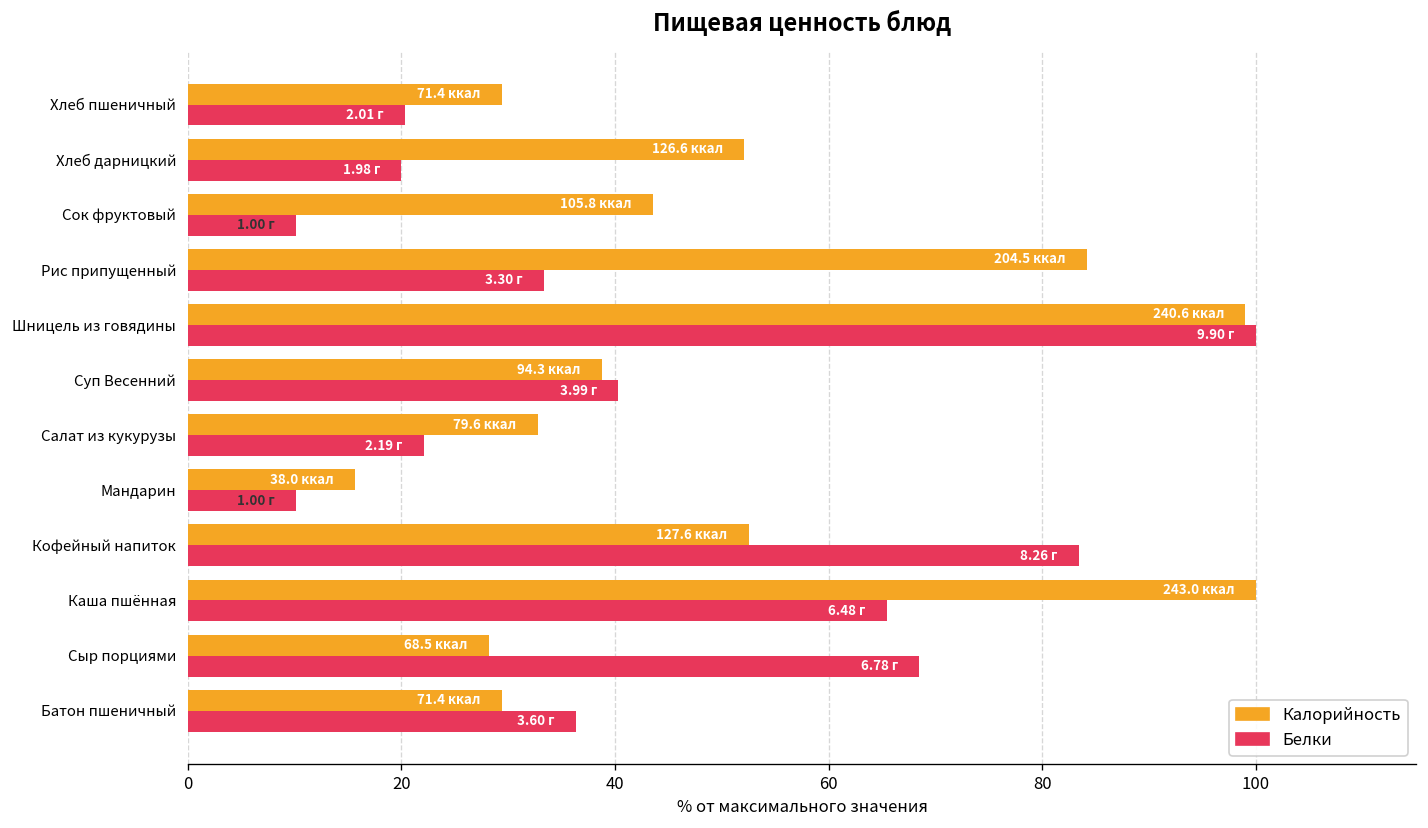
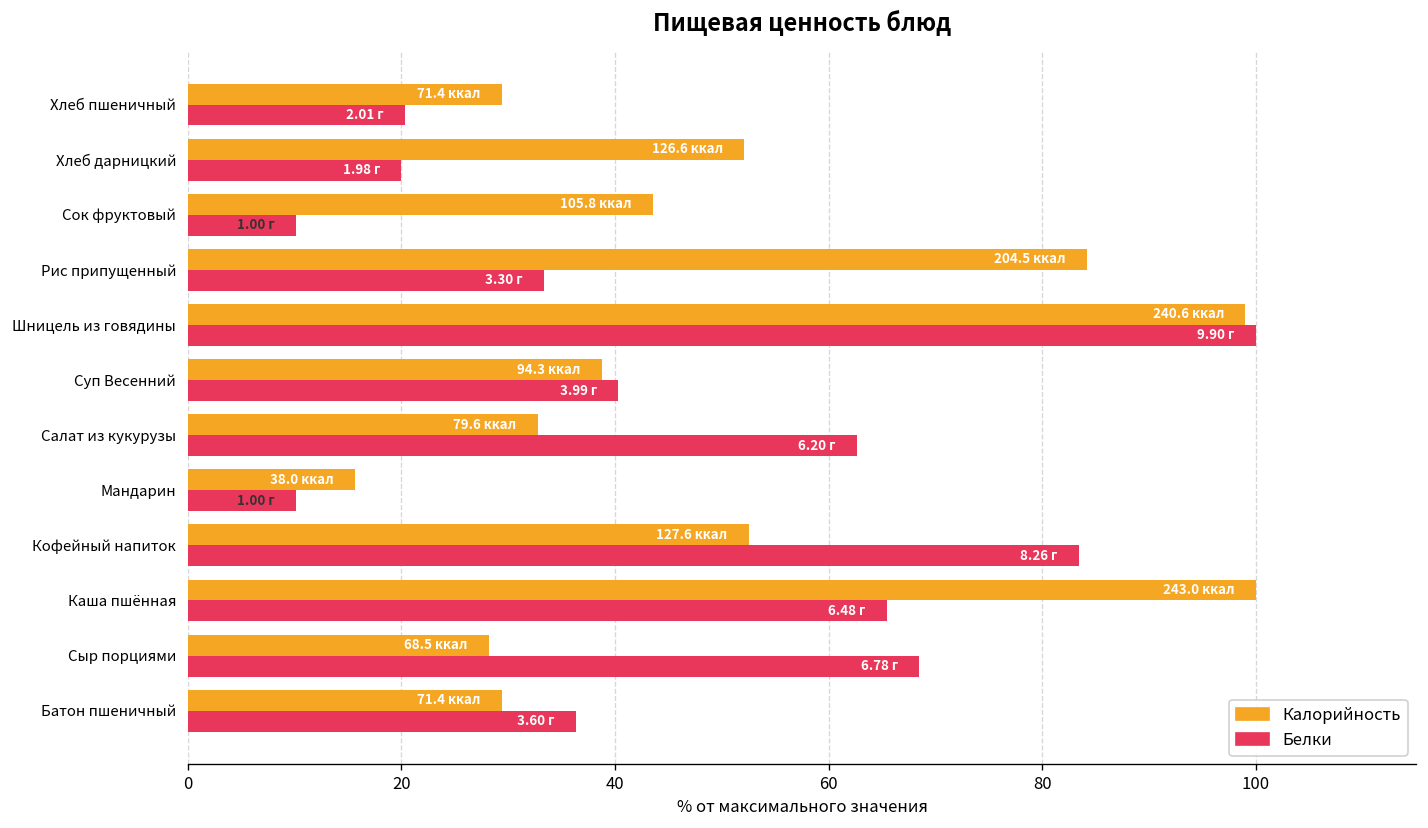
Белки, Салат из кукурузы: 2.19 -> 6.20
